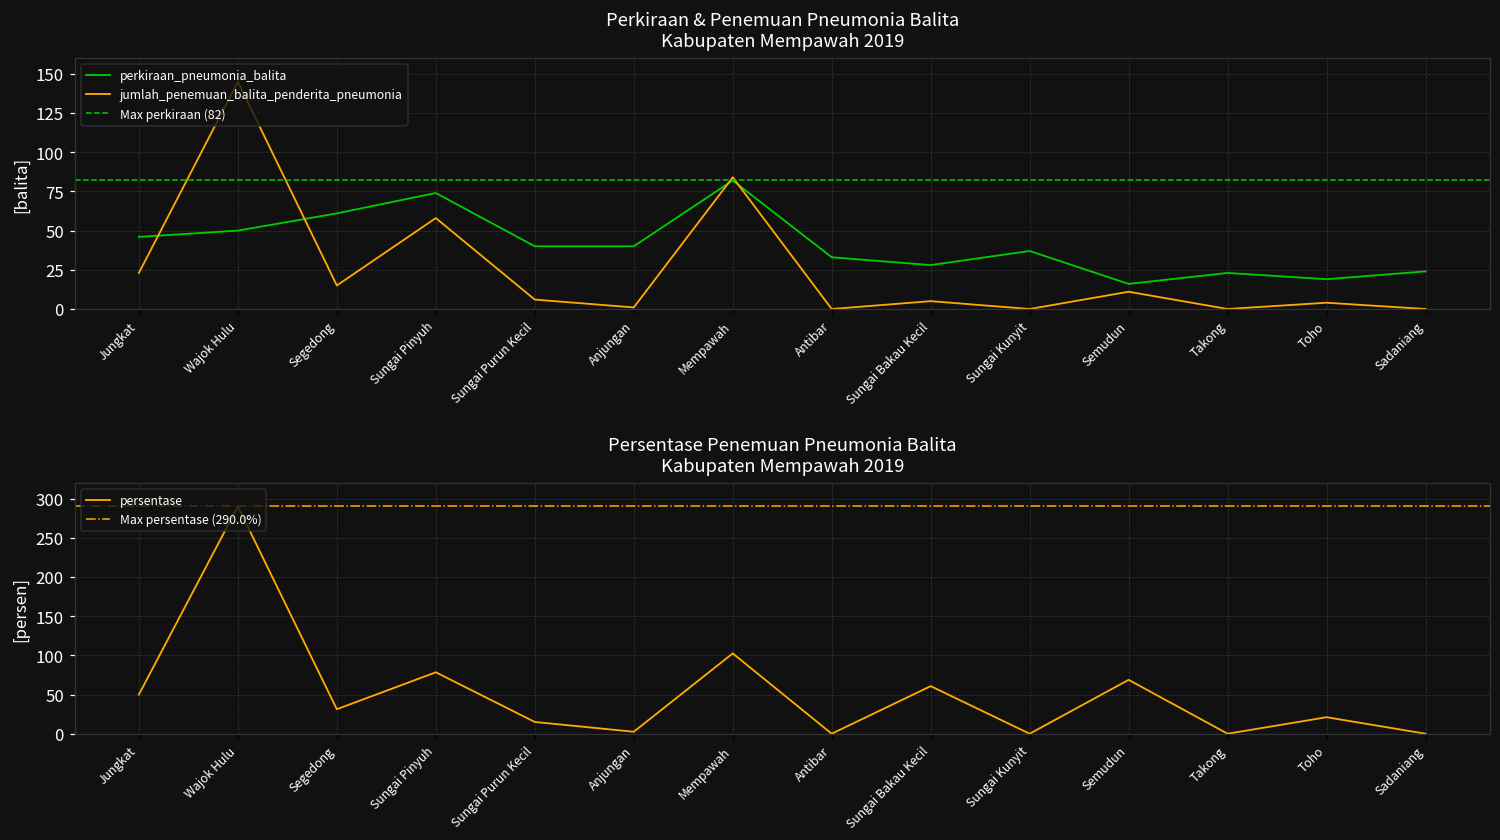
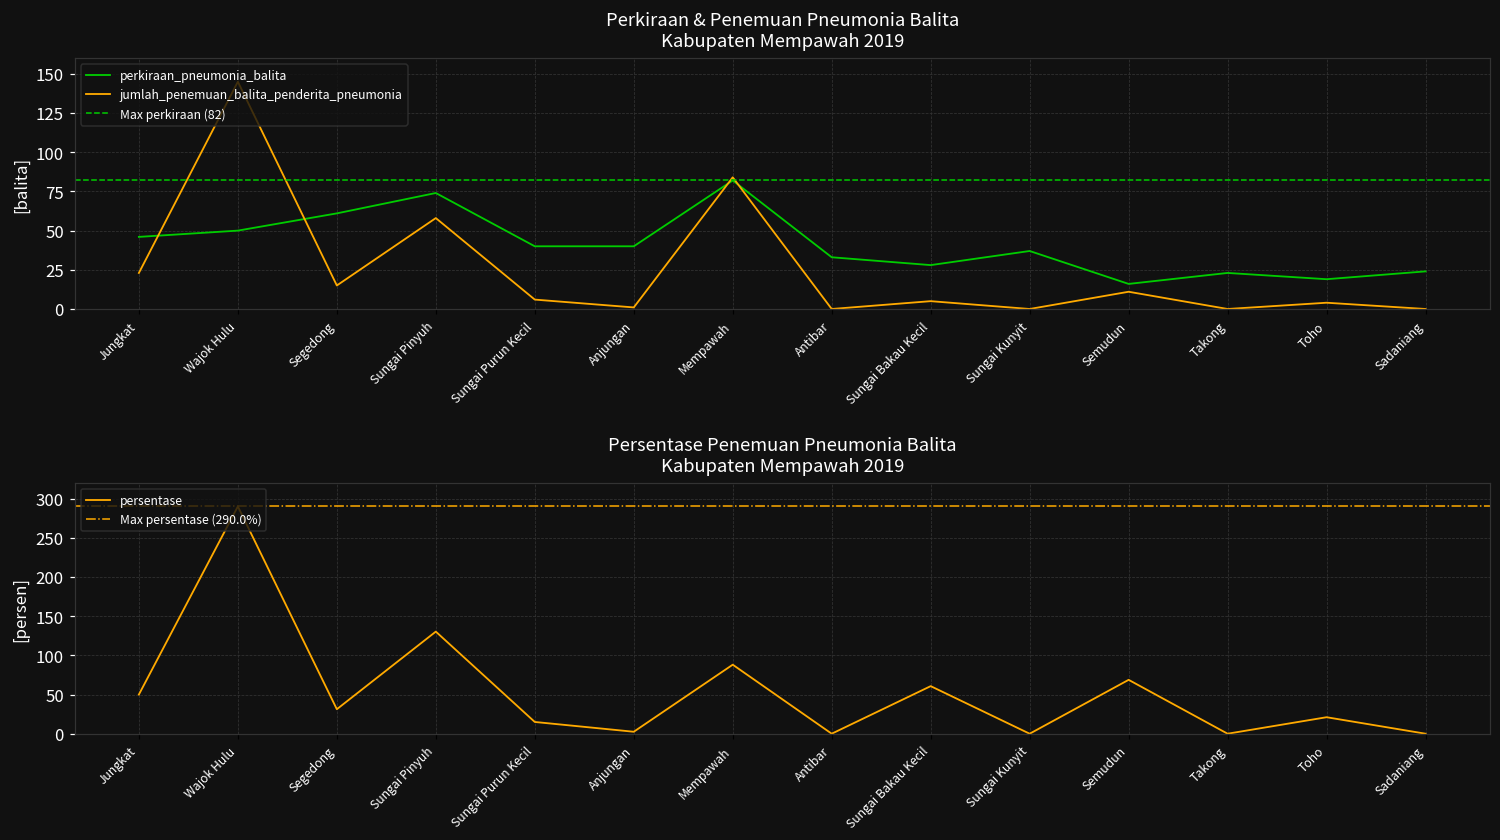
Persentase Penemuan Pneumonia Balita Kabupaten Mempawah 2019, Sungai Pinyuh: 80 -> 130
Persentase Penemuan Pneumonia Balita Kabupaten Mempawah 2019, Mempawah: 100 -> 90
